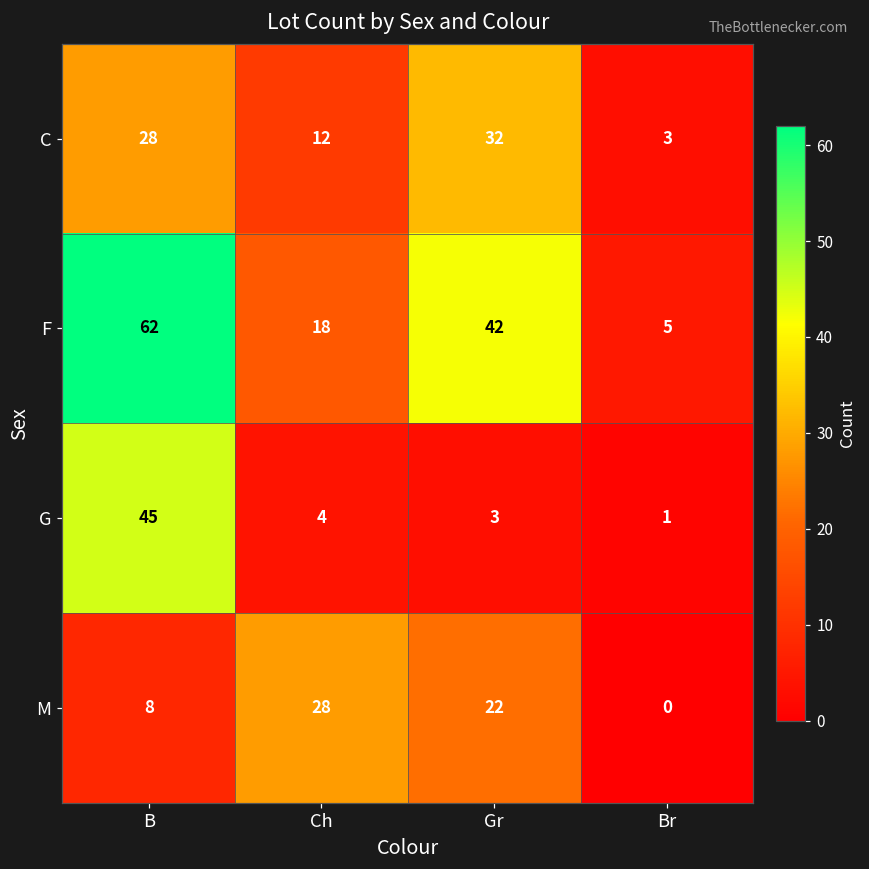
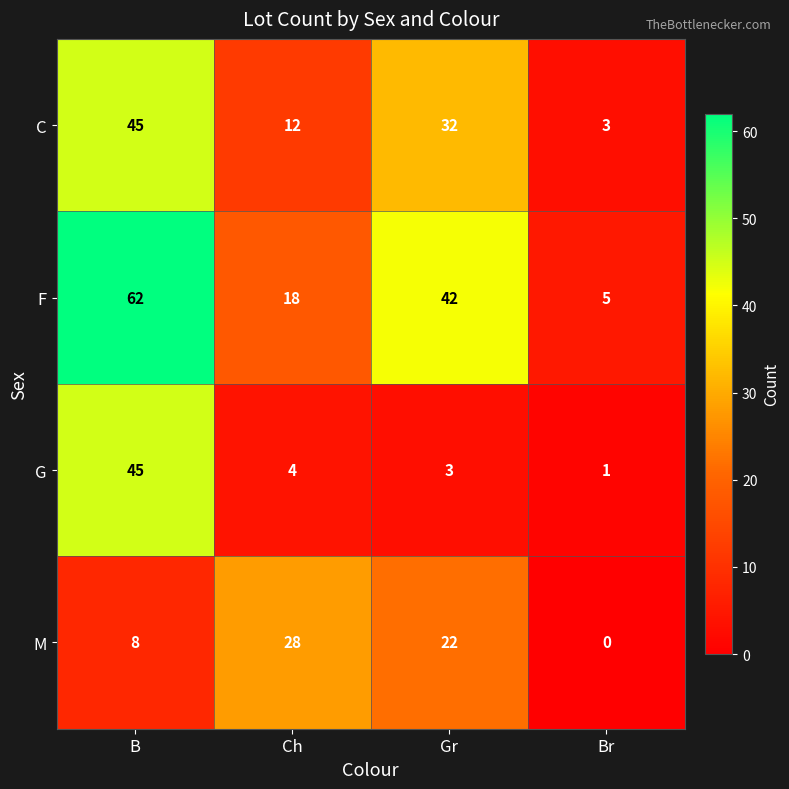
C, B: 28 -> 45
